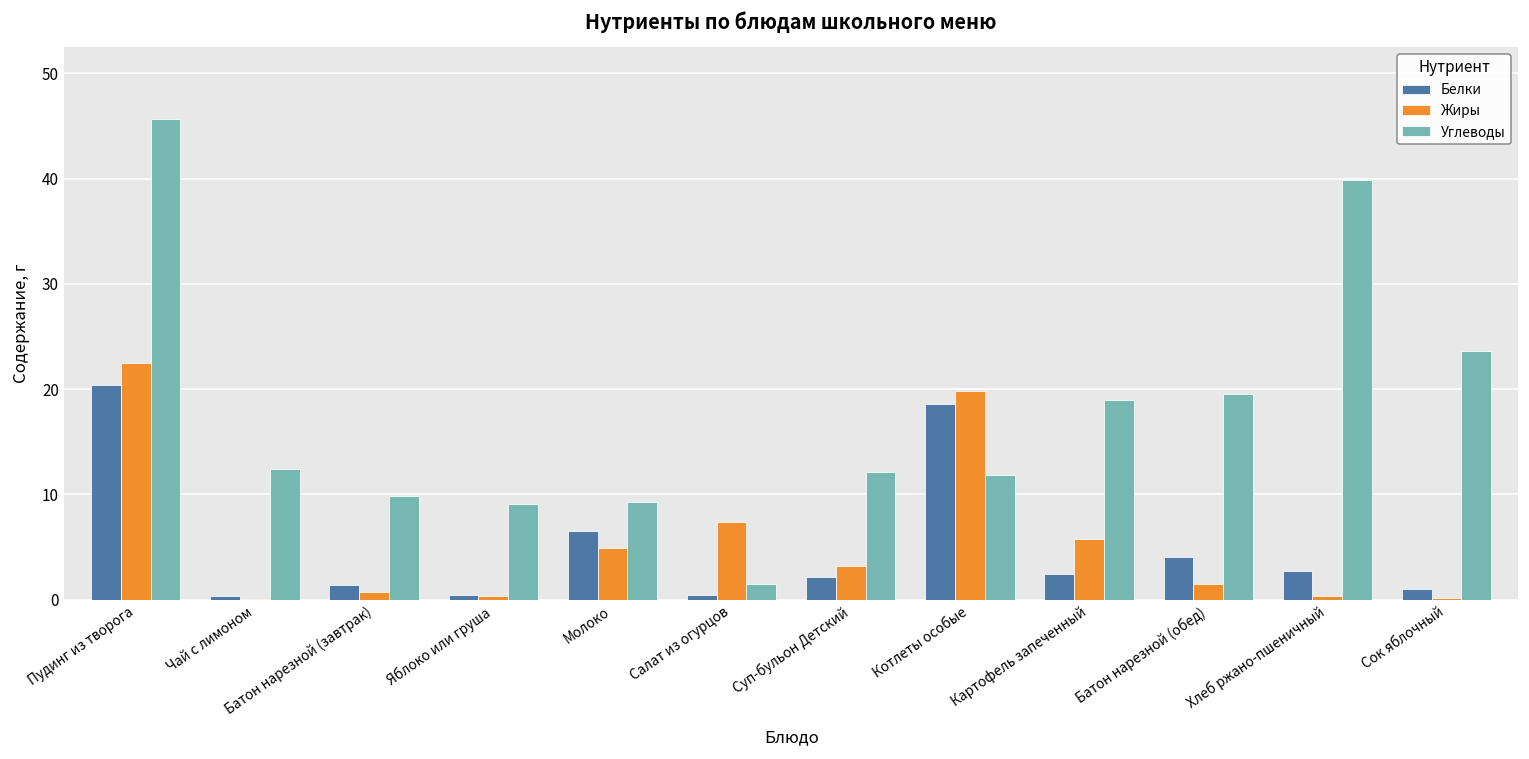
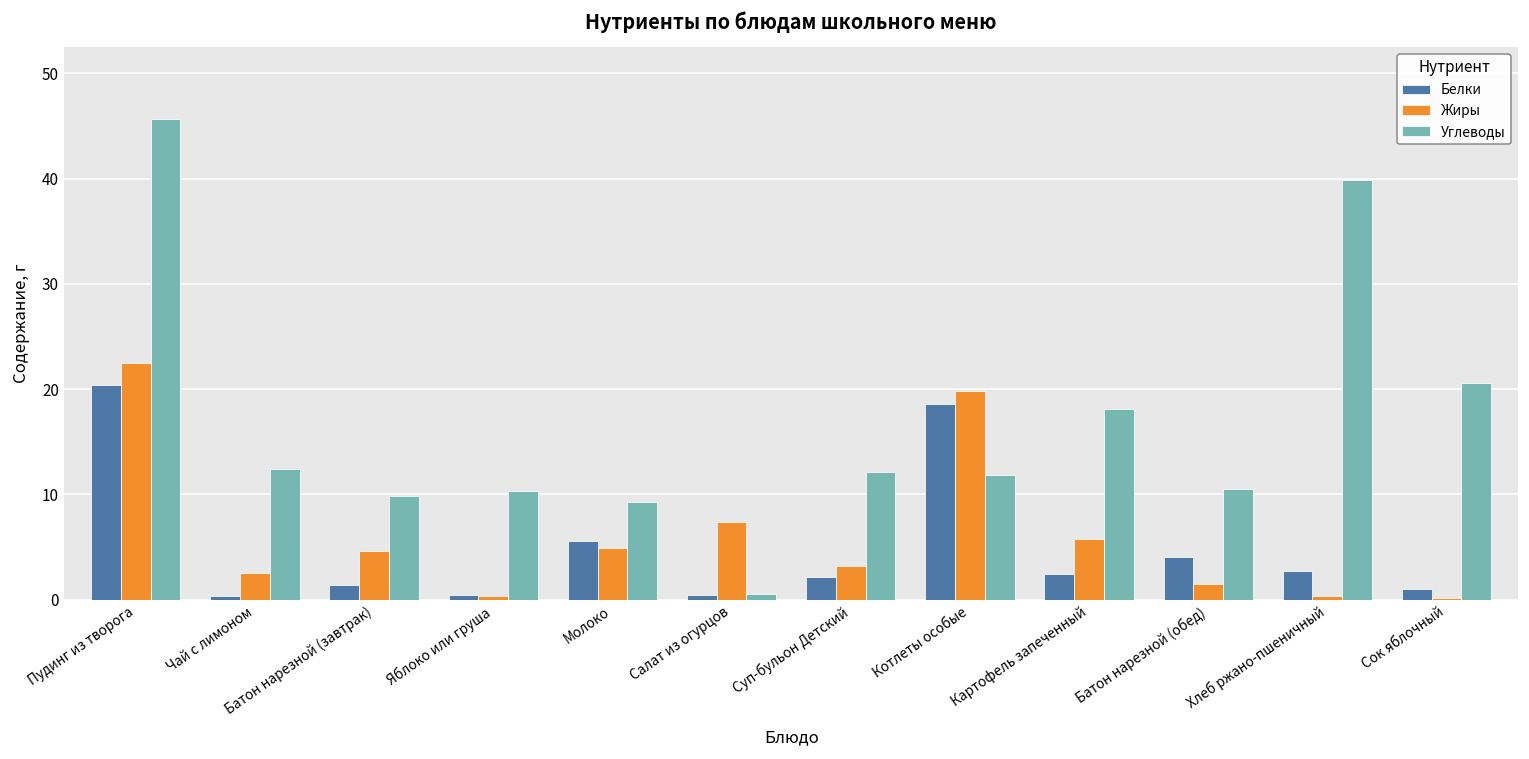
Жиры, Чай с лимоном: 0 -> 3
Жиры, Батон нарезной (завтрак): 1 -> 5
Углеводы, Яблоко или груша: 9 -> 10
Белки, Молоко: 7 -> 6
Углеводы, Салат из огурцов: 2 -> 1
Углеводы, Картофель запеченный: 19 -> 18
Углеводы, Батон нарезной (обед): 20 -> 11
Углеводы, Сок яблочный: 24 -> 21
